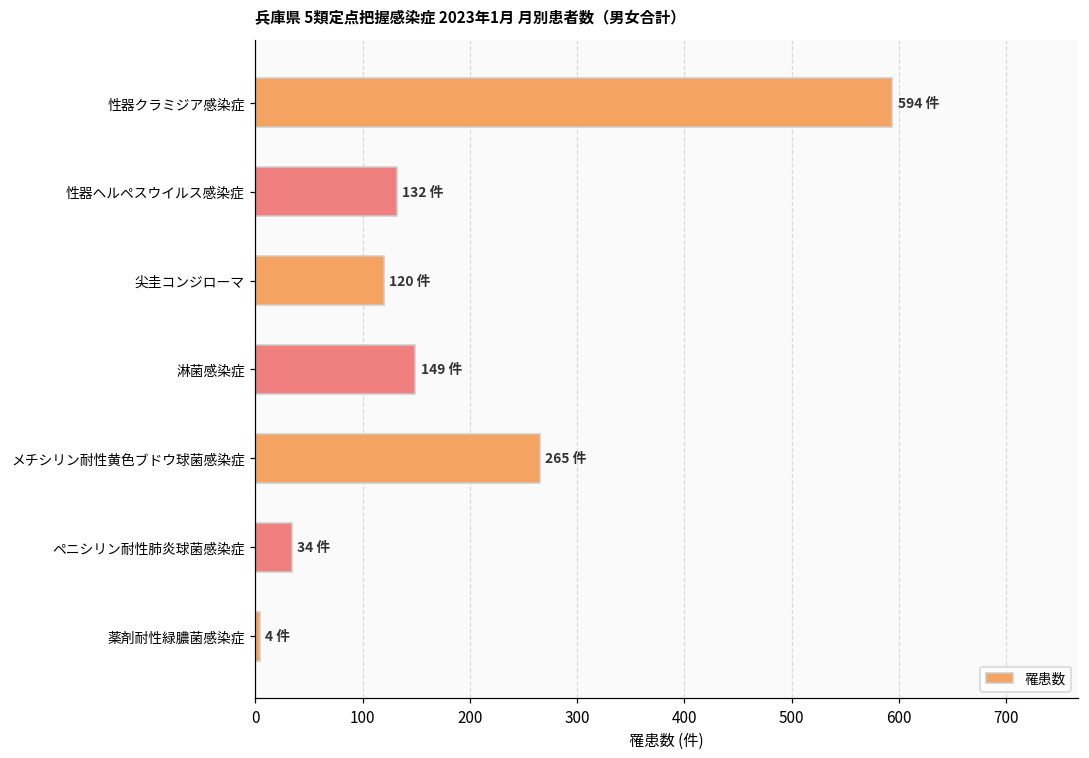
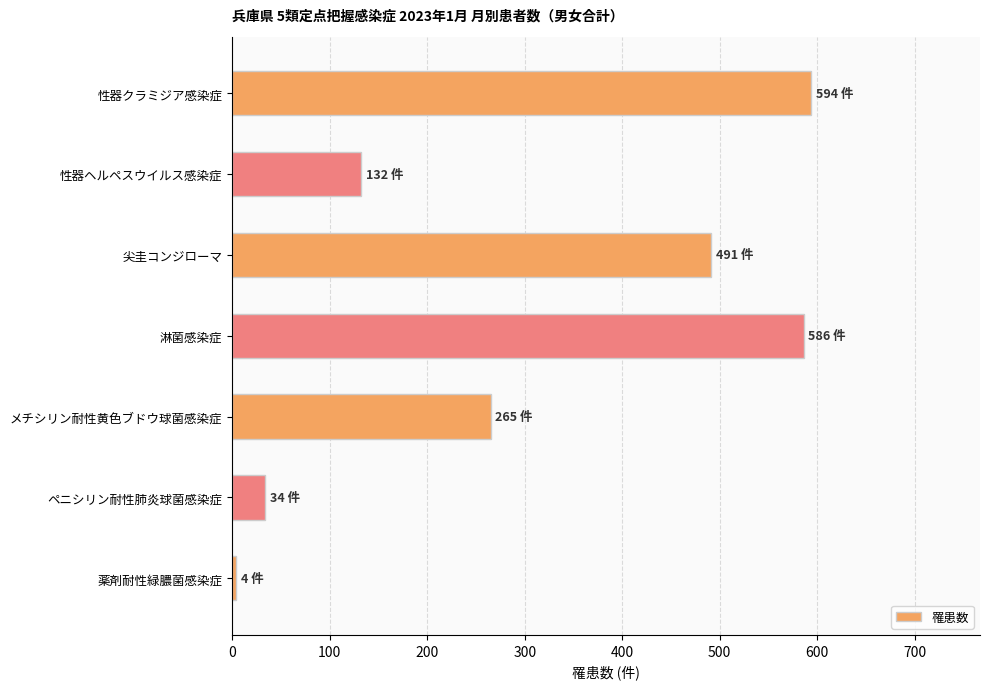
尖圭コンジローマ: 120 -> 491
淋菌感染症: 149 -> 586
